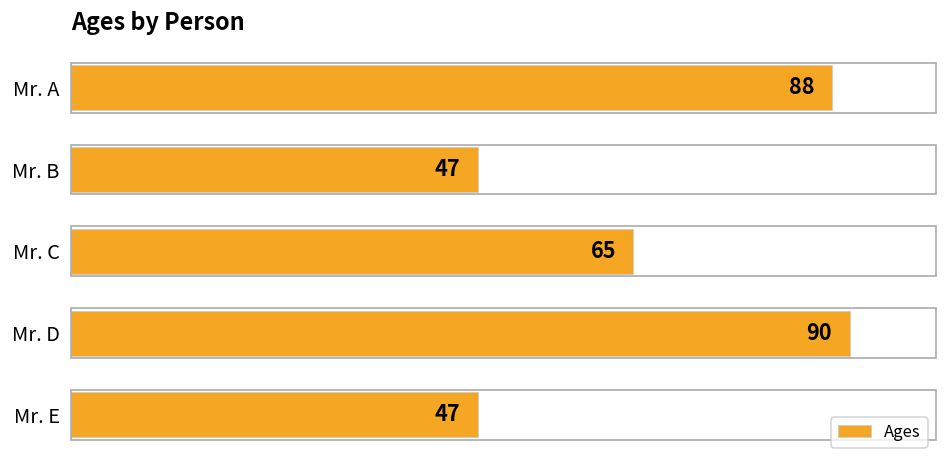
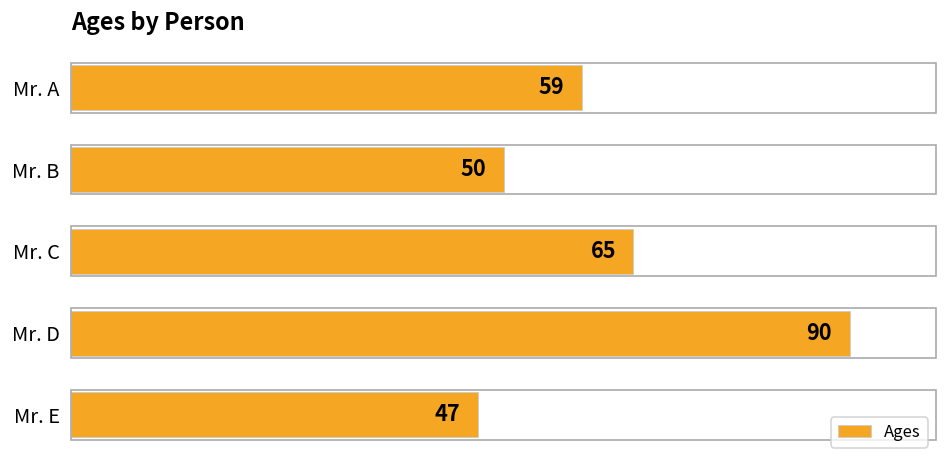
Mr. A: 88 -> 59
Mr. B: 47 -> 50
